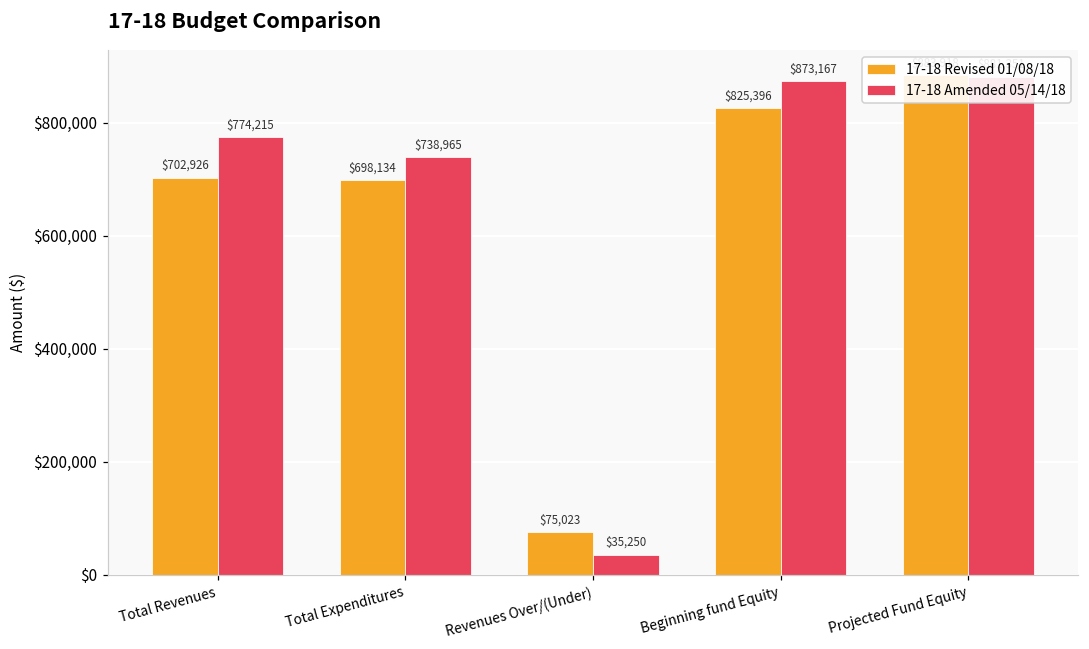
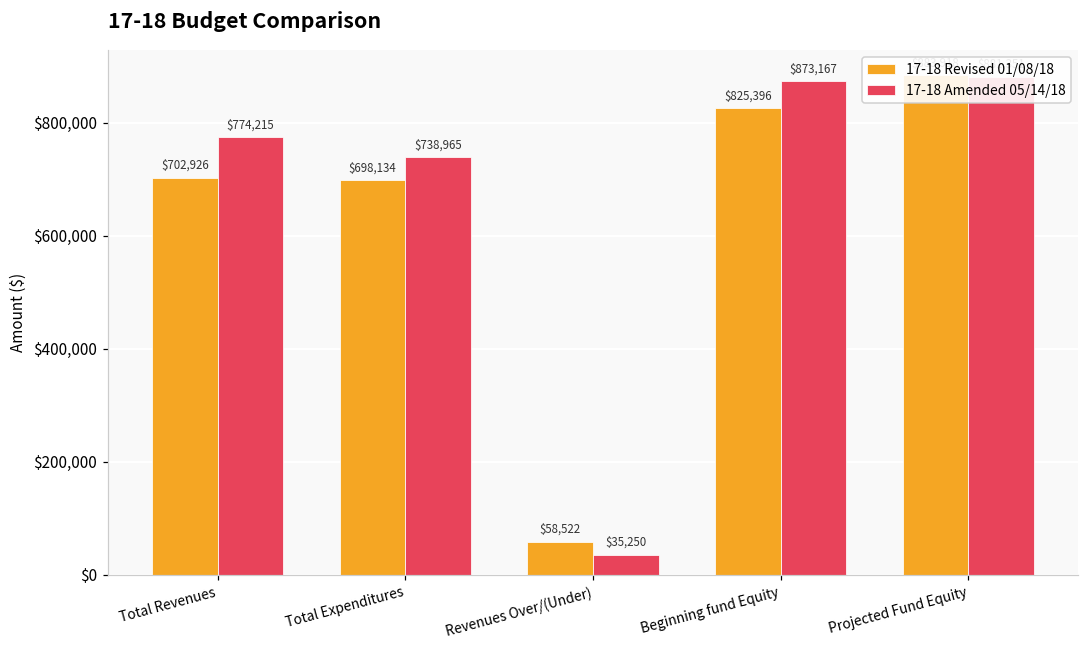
17-18 Revised 01/08/18, Revenues Over/(Under): $75,023 -> $58,522
